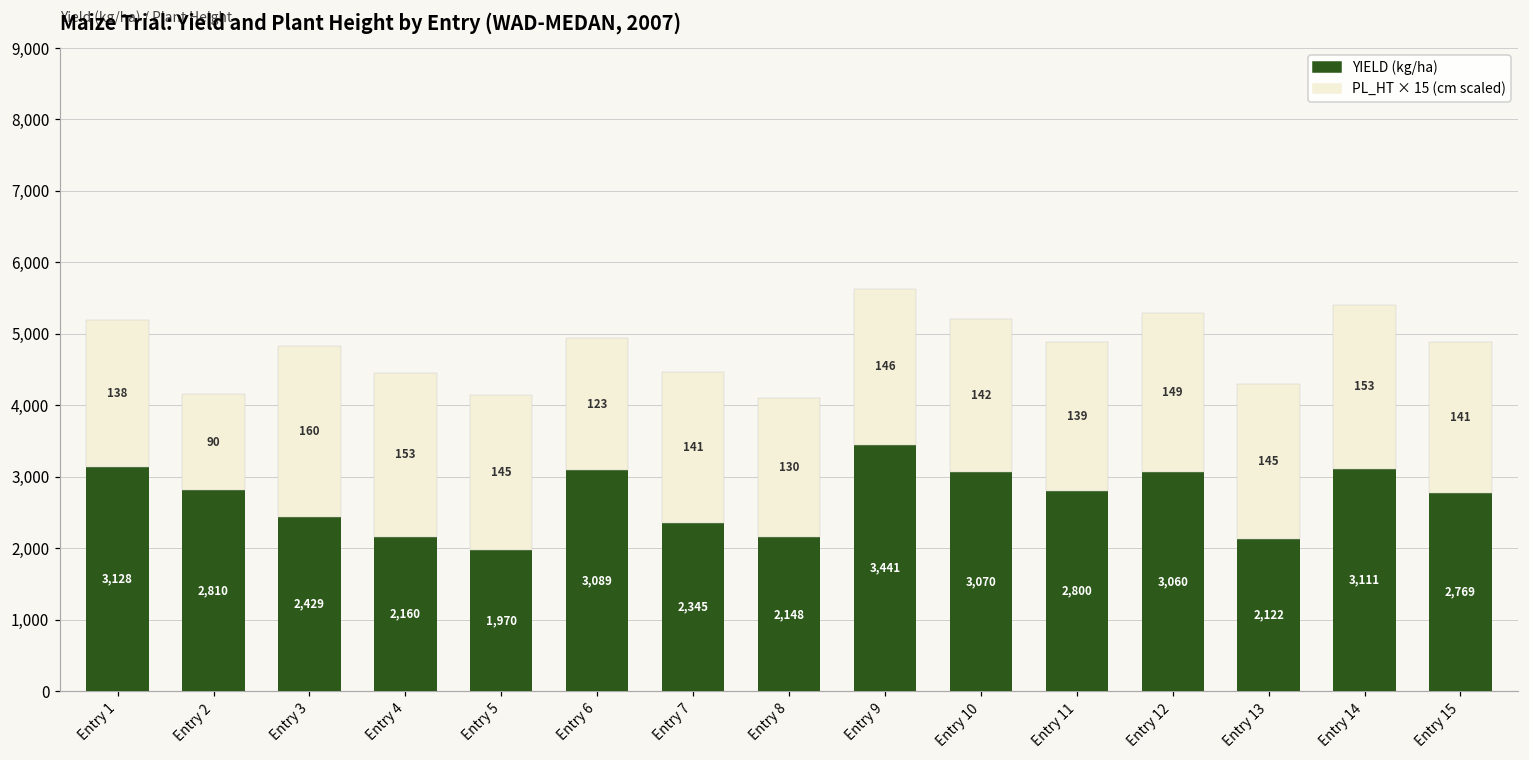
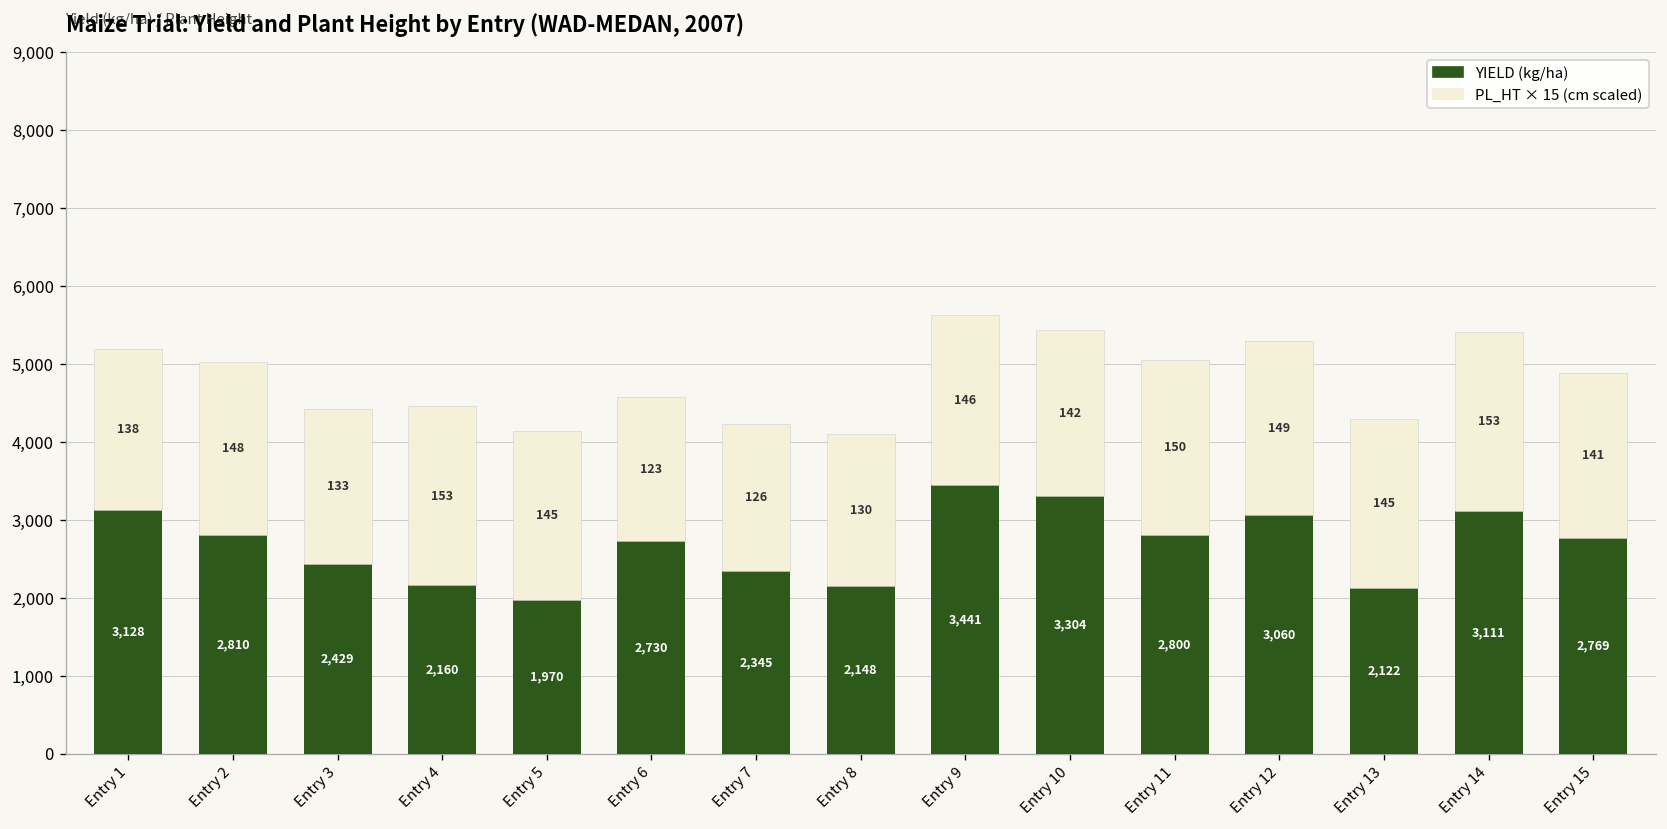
PL_HT × 15 (cm scaled), Entry 2: 90 -> 148
PL_HT × 15 (cm scaled), Entry 3: 160 -> 133
YIELD (kg/ha), Entry 6: 3,089 -> 2,730
PL_HT × 15 (cm scaled), Entry 7: 141 -> 126
YIELD (kg/ha), Entry 10: 3,070 -> 3,304
PL_HT × 15 (cm scaled), Entry 11: 139 -> 150
